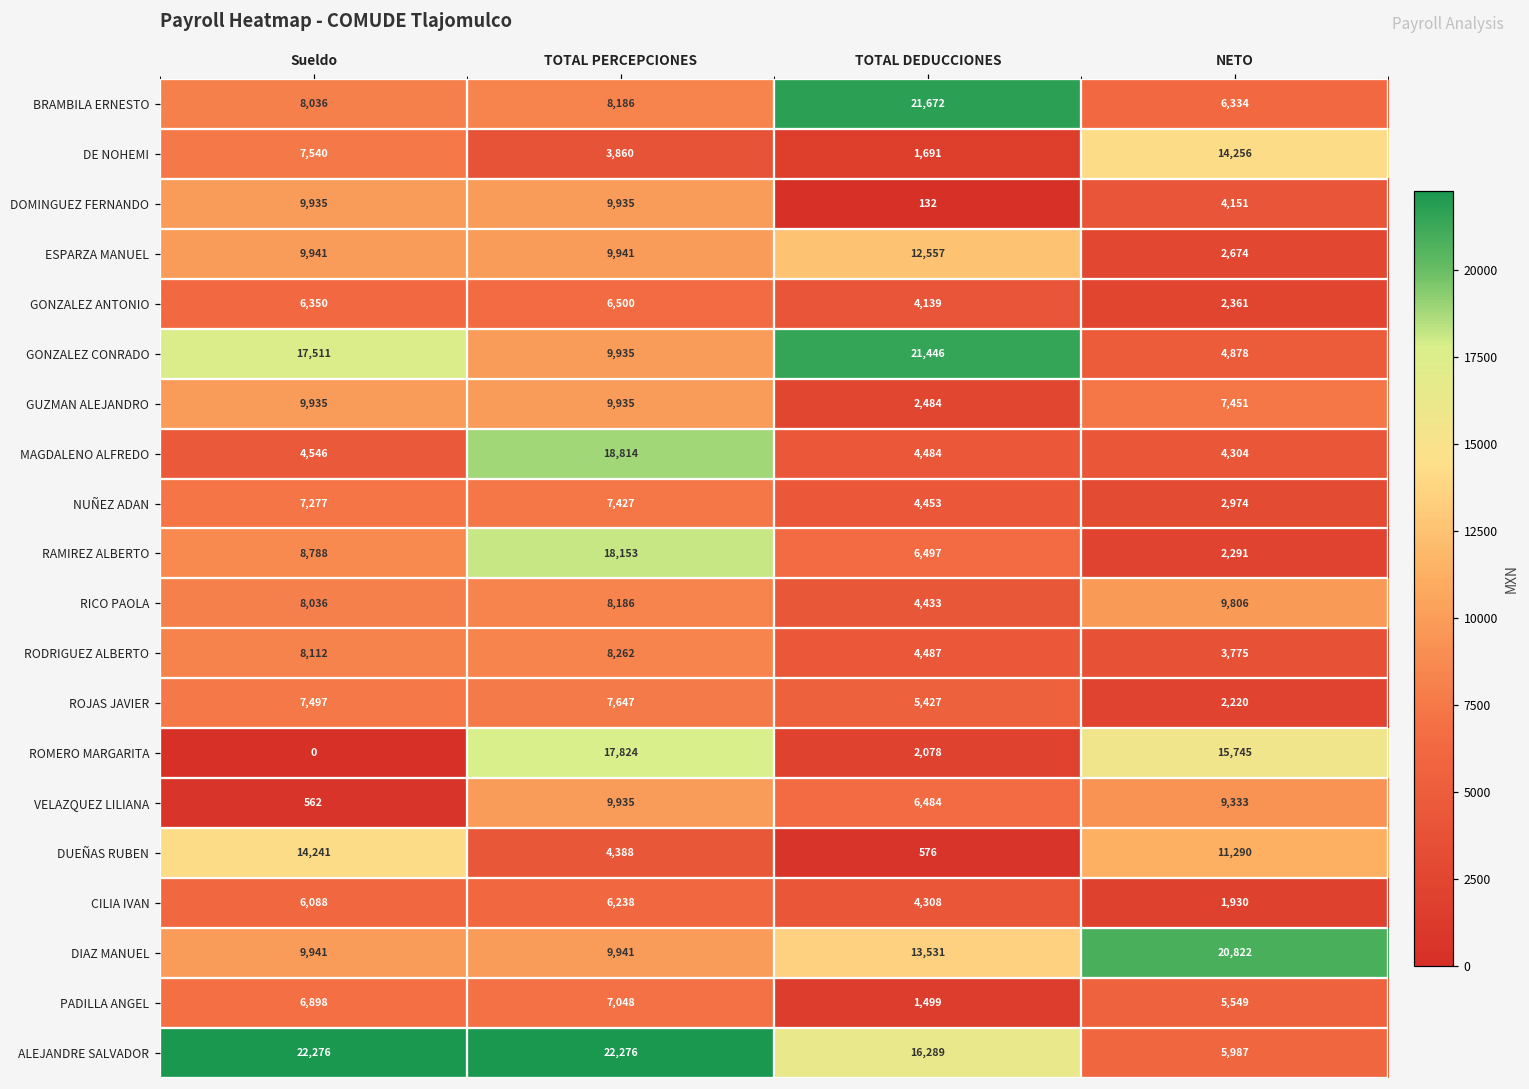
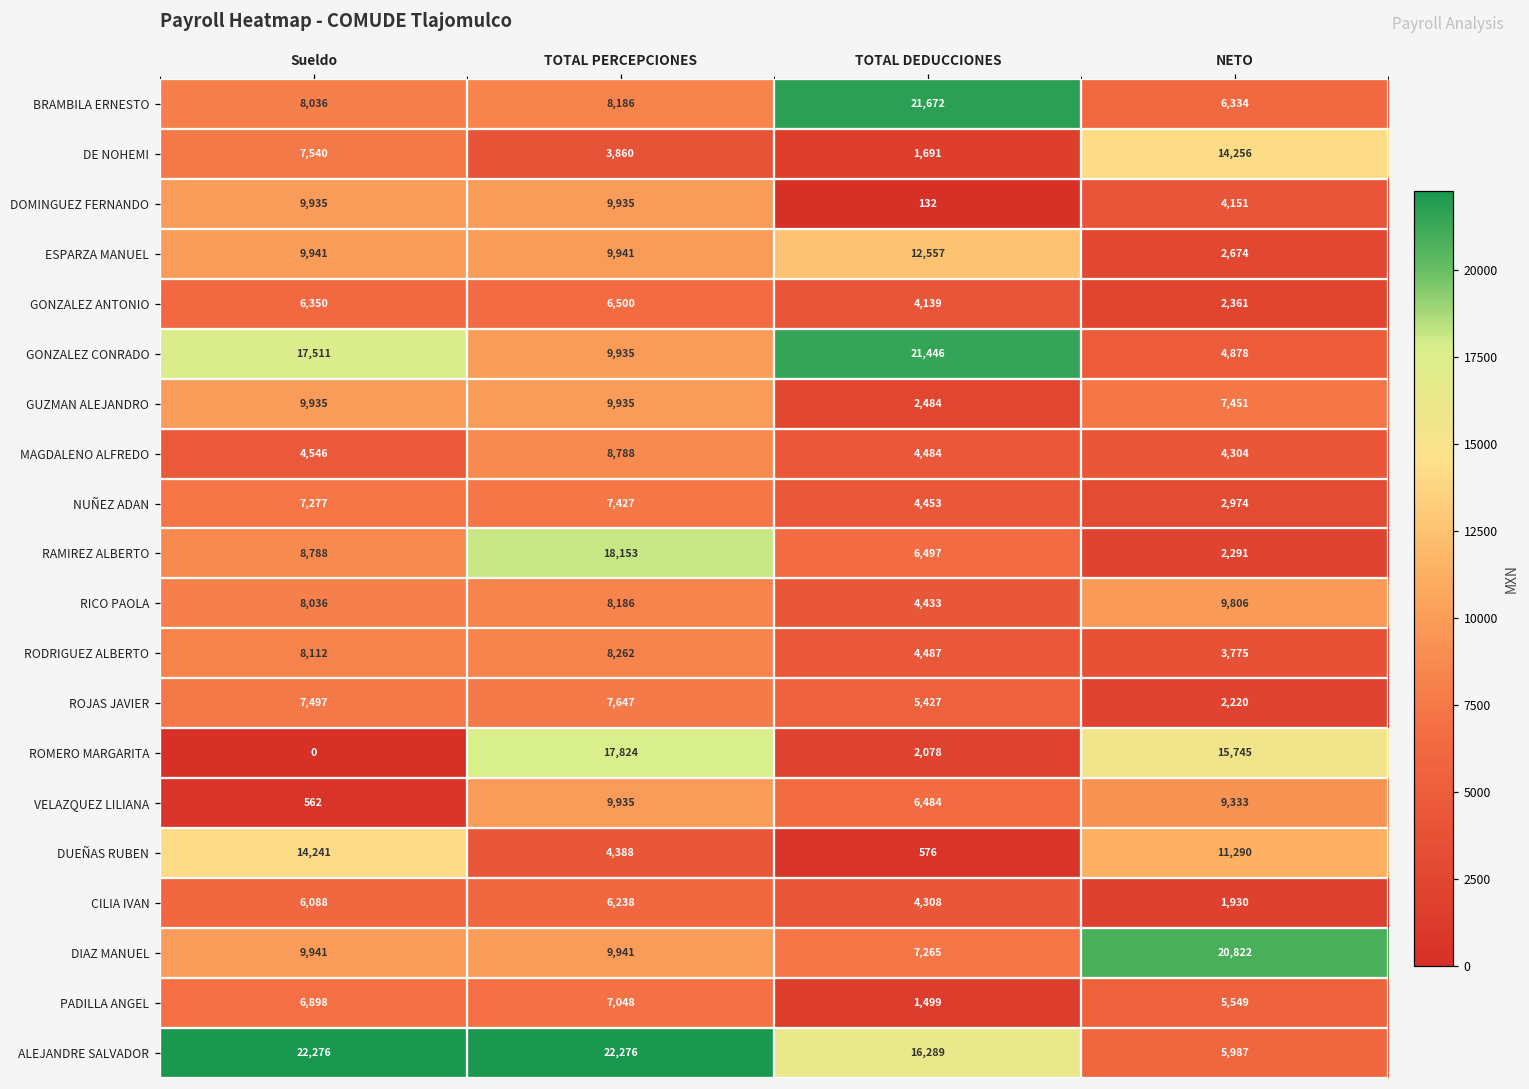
MAGDALENO ALFREDO, TOTAL PERCEPCIONES: 18,814 -> 8,788
DIAZ MANUEL, TOTAL DEDUCCIONES: 13,531 -> 7,265
